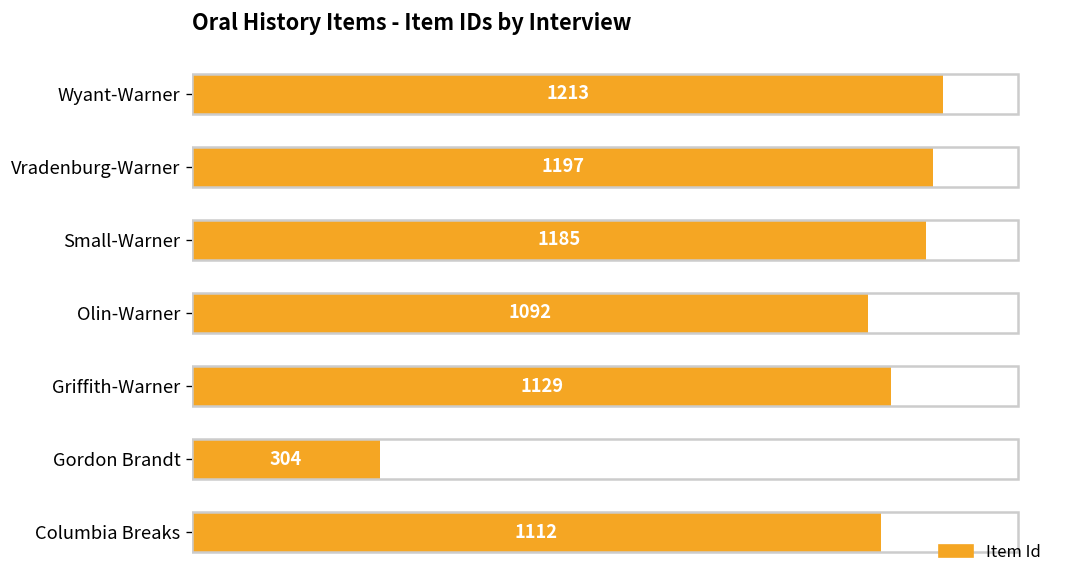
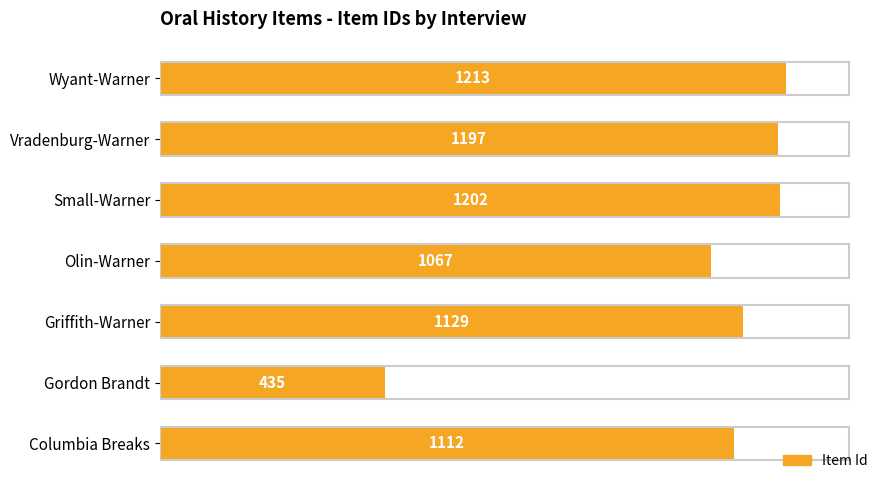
Small-Warner: 1185 -> 1202
Olin-Warner: 1092 -> 1067
Gordon Brandt: 304 -> 435
